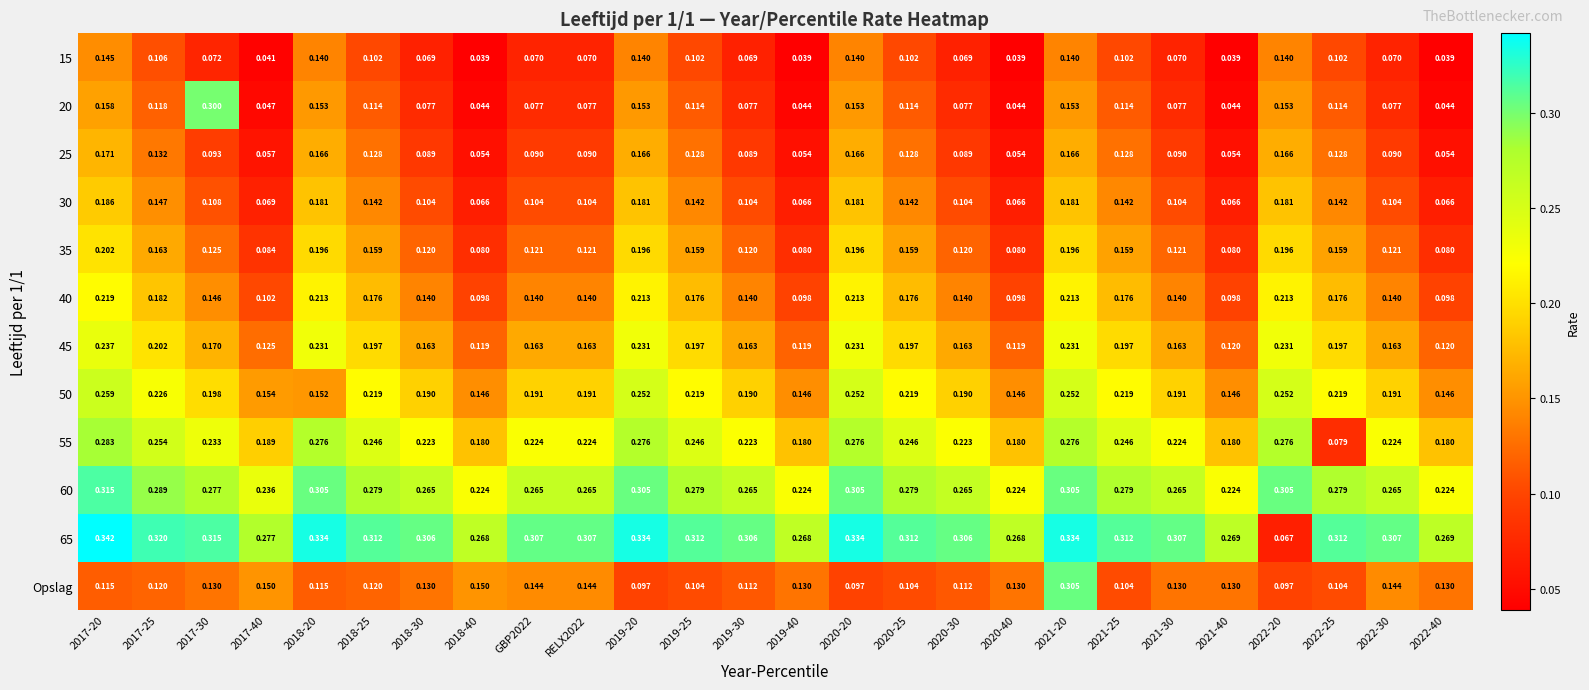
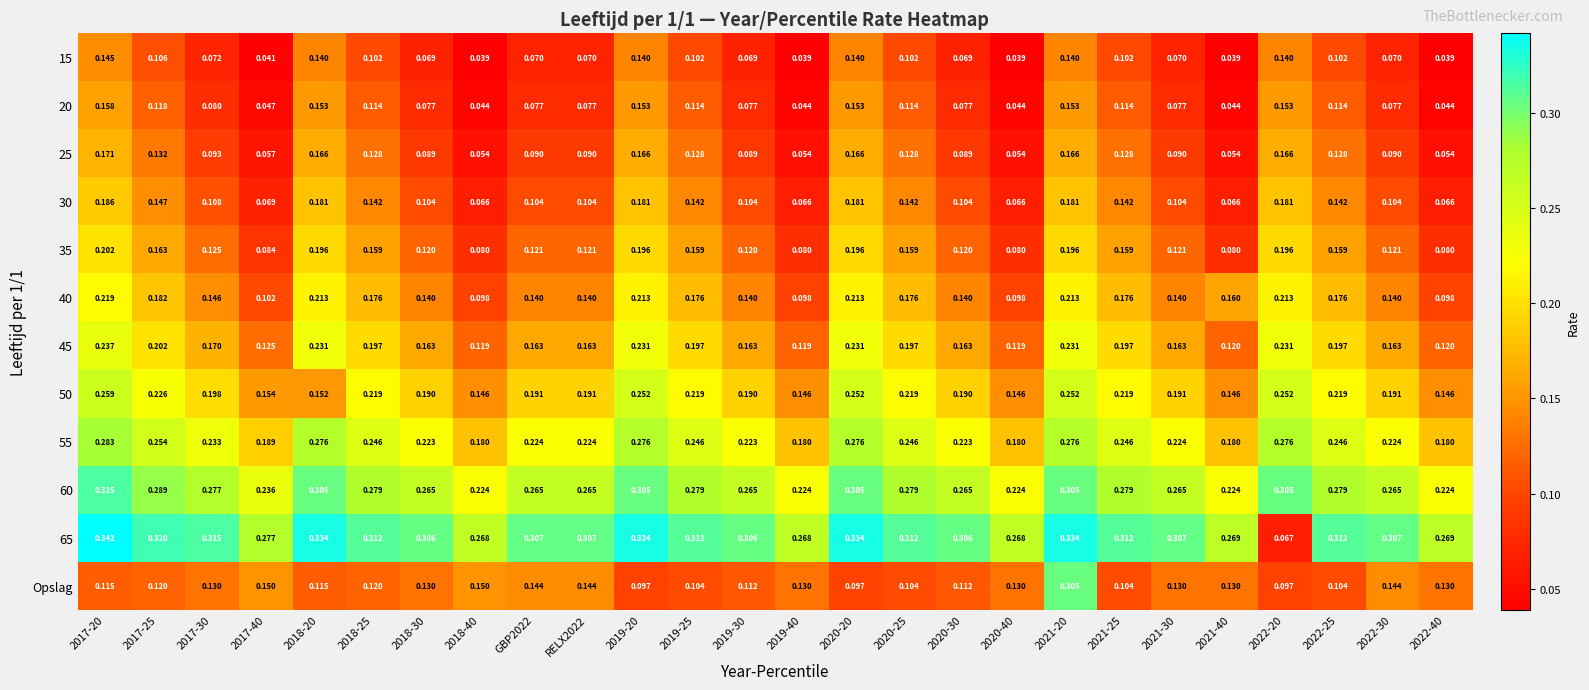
20, 2017-30: 0.300 -> 0.080
40, 2021-40: 0.098 -> 0.160
55, 2022-25: 0.079 -> 0.246
